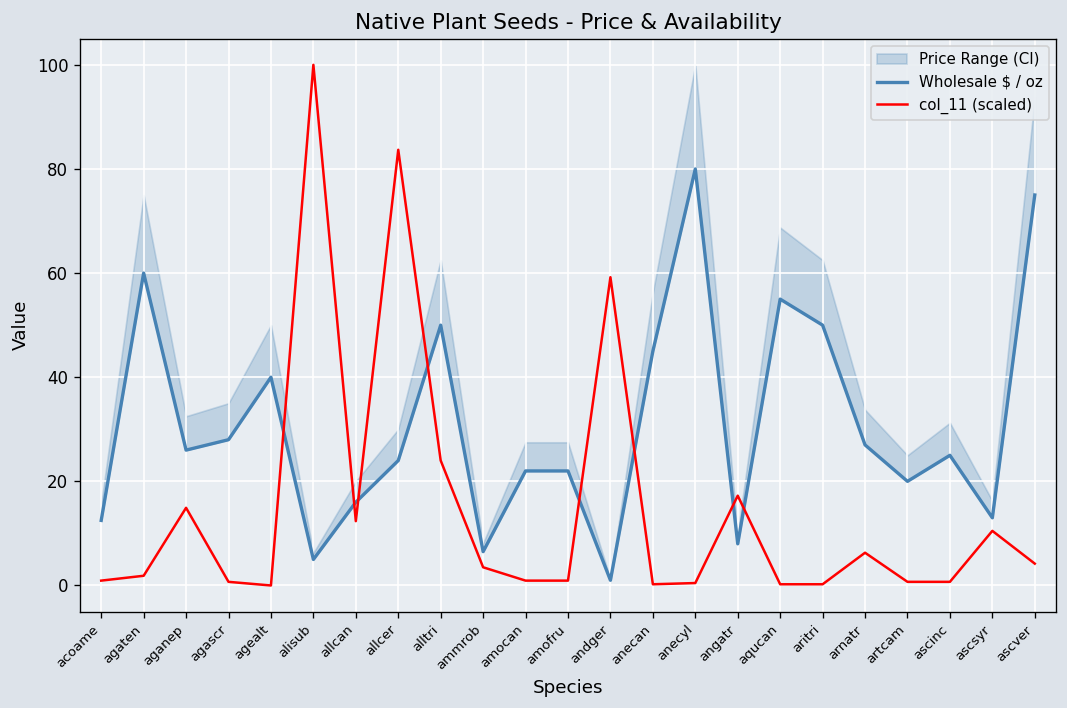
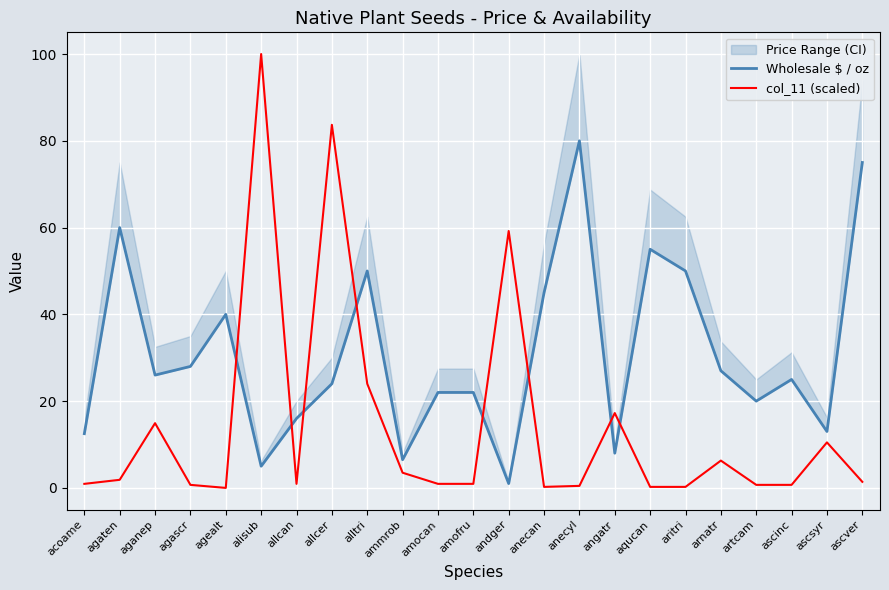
col_11 (scaled), allcan: 12 -> 1
col_11 (scaled), ascver: 4 -> 1
